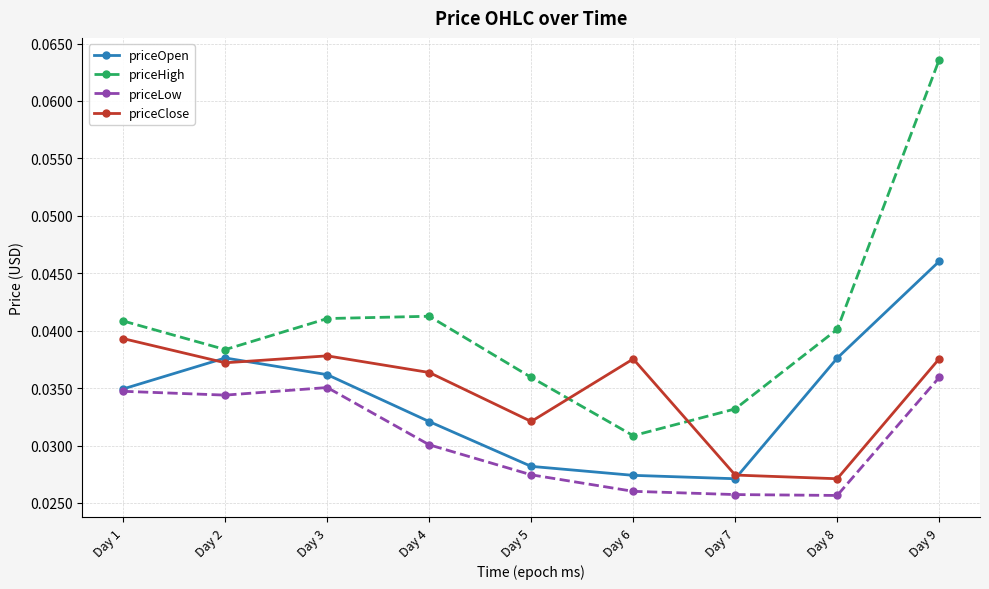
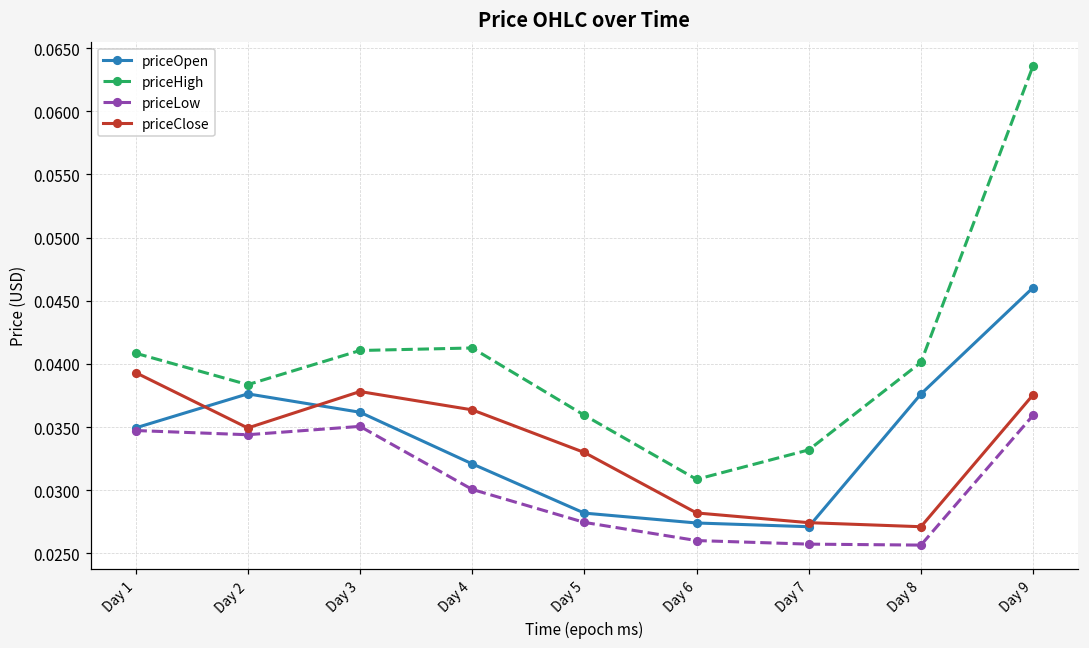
priceClose, Day 2: 0.0372 -> 0.0349
priceClose, Day 5: 0.0321 -> 0.0330
priceClose, Day 6: 0.0375 -> 0.0282
